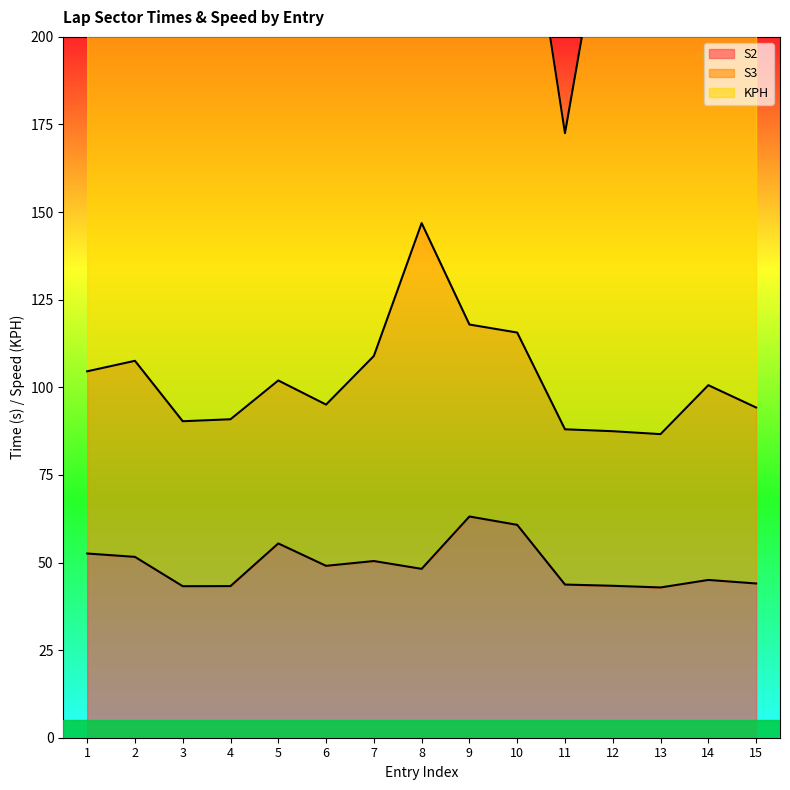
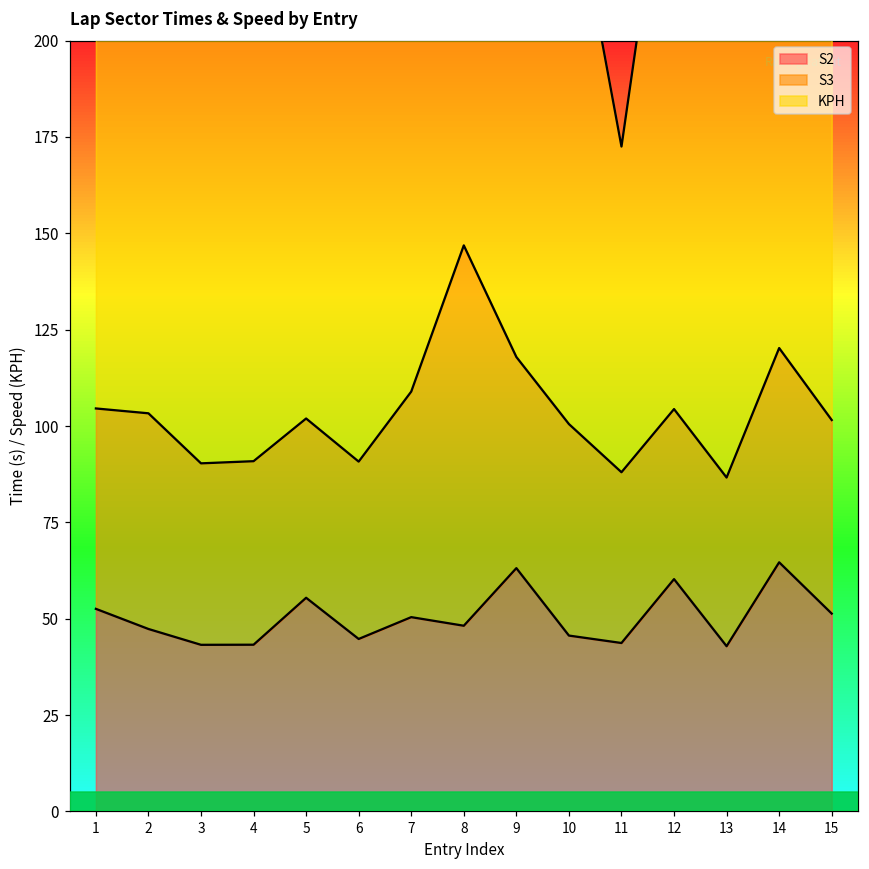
S2, 2: 52 -> 47
S2, 6: 49 -> 45
S2, 10: 61 -> 46
S2, 12: 43 -> 60
S2, 14: 45 -> 65
S2, 15: 44 -> 51
